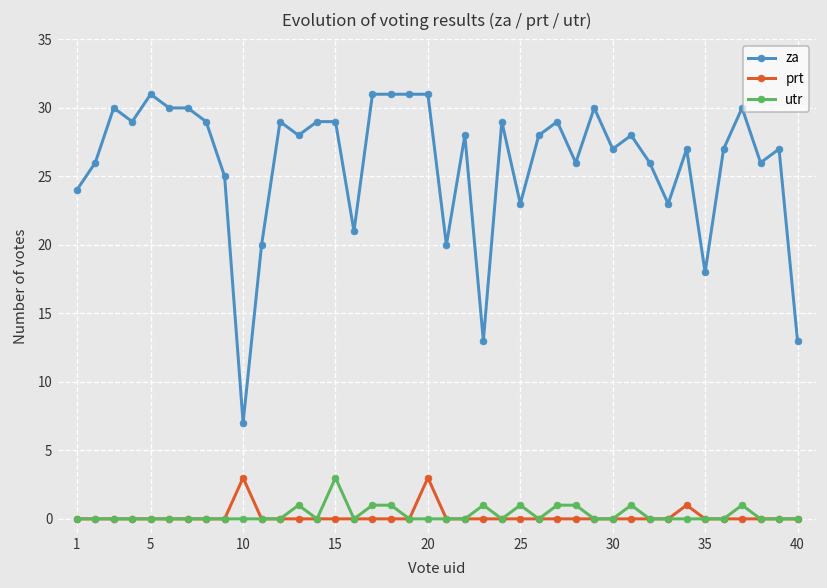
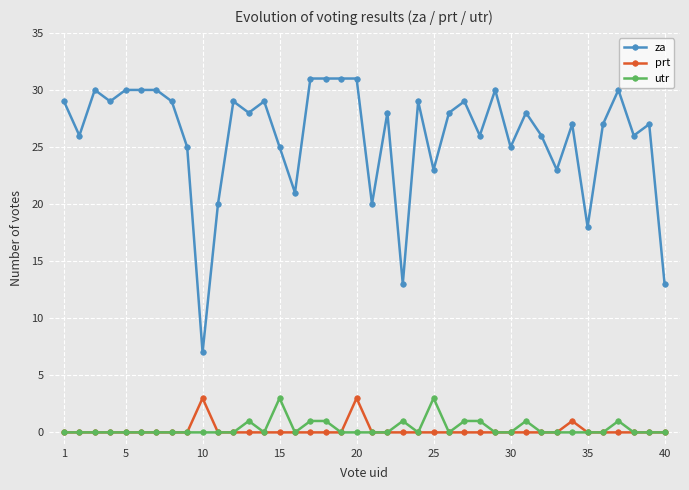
za, 1: 24 -> 29
za, 5: 31 -> 30
za, 15: 29 -> 25
utr, 25: 1 -> 3
za, 30: 27 -> 25
